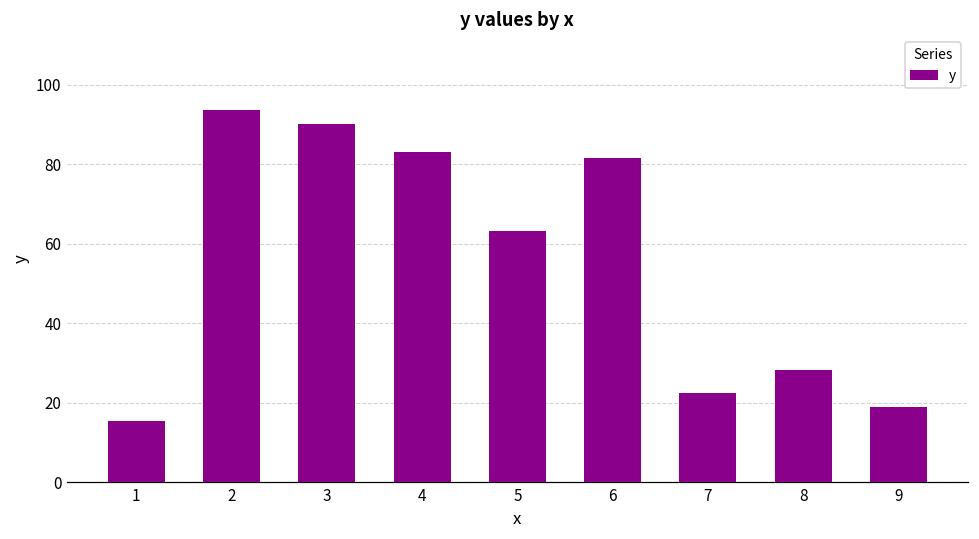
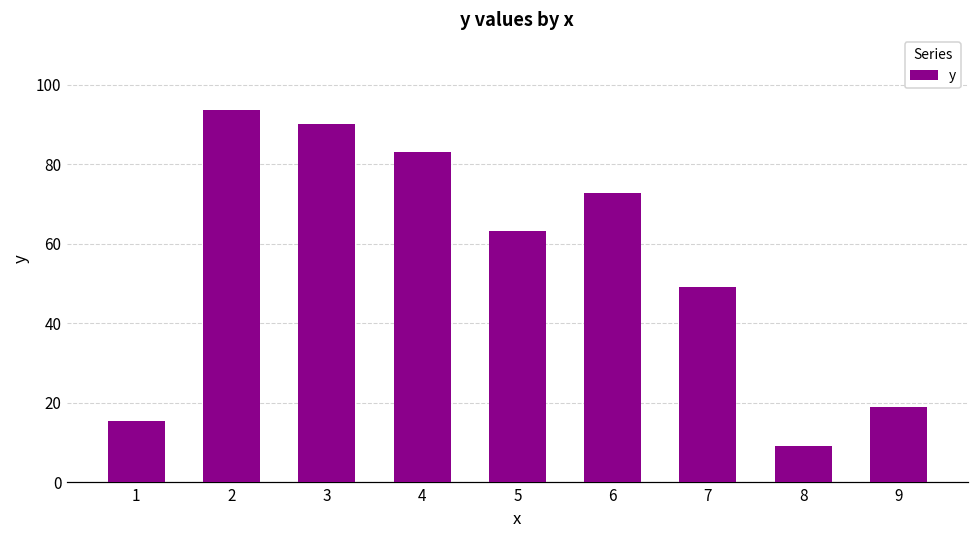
6: 82 -> 73
7: 23 -> 49
8: 28 -> 9
